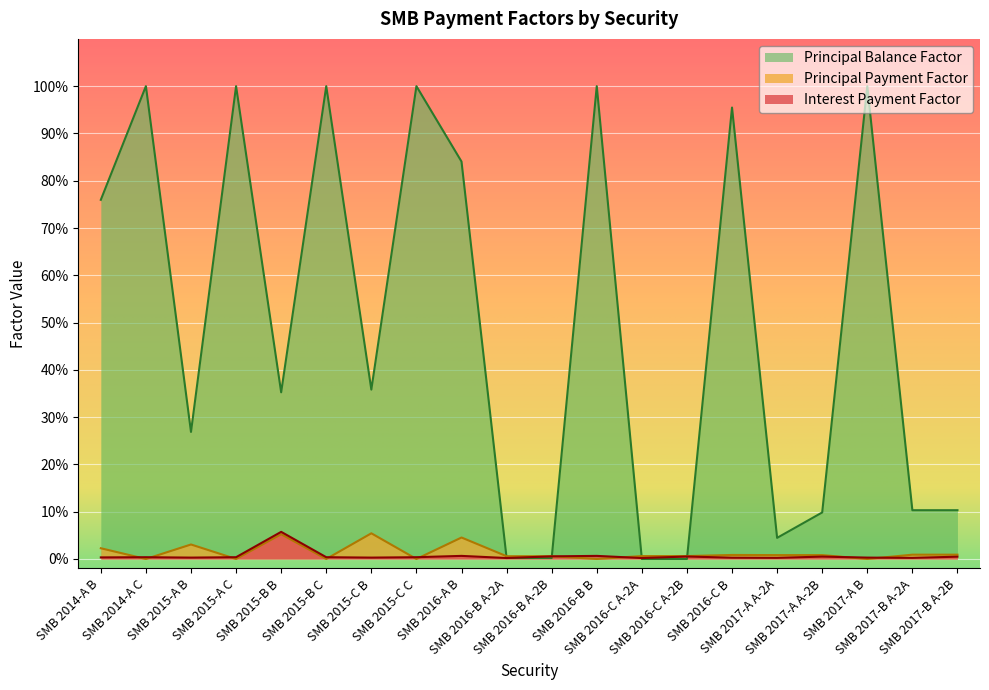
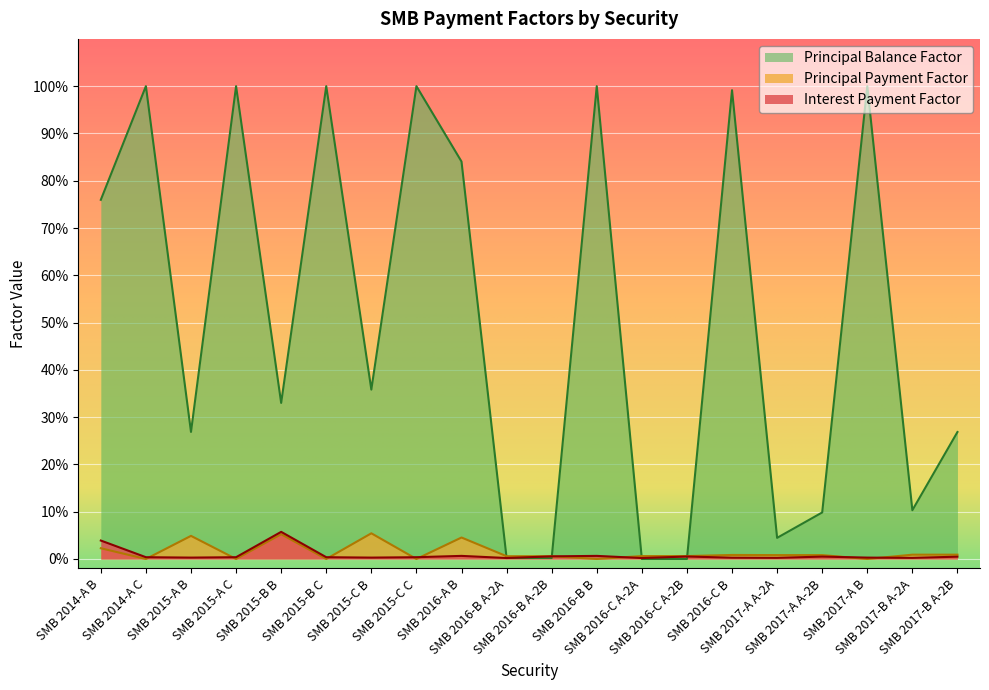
Interest Payment Factor, SMB 2014-A B: 0% -> 4%
Principal Payment Factor, SMB 2015-A B: 3% -> 5%
Principal Balance Factor, SMB 2015-B B: 35% -> 33%
Principal Balance Factor, SMB 2016-C B: 95% -> 99%
Principal Balance Factor, SMB 2017-B A-2B: 10% -> 27%
